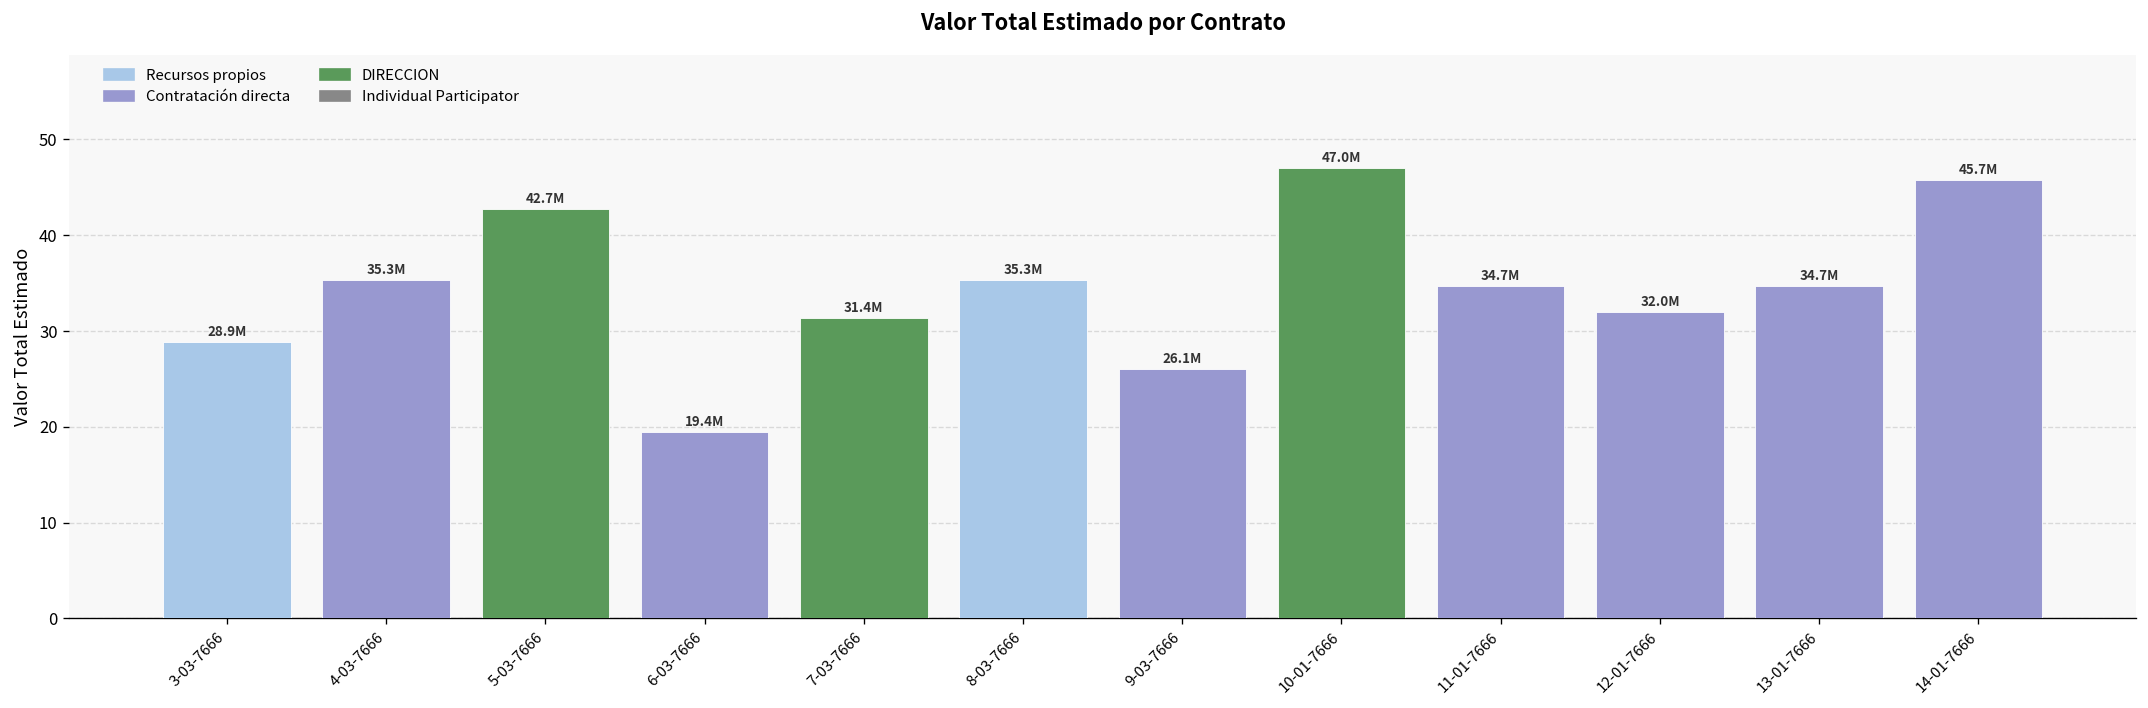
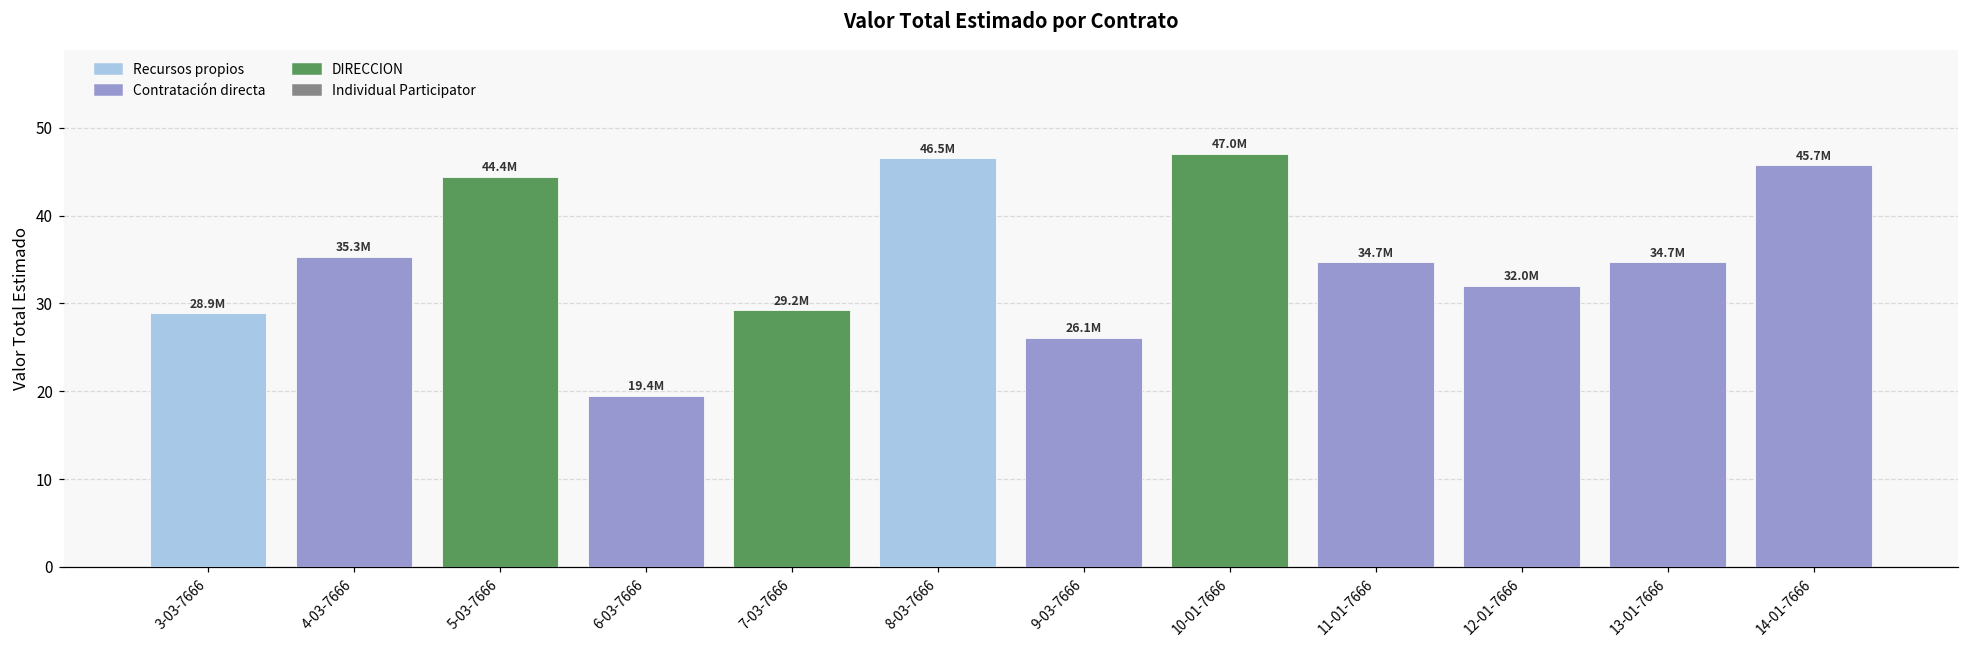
5-03-7666: 42.7M -> 44.4M
7-03-7666: 31.4M -> 29.2M
8-03-7666: 35.3M -> 46.5M
